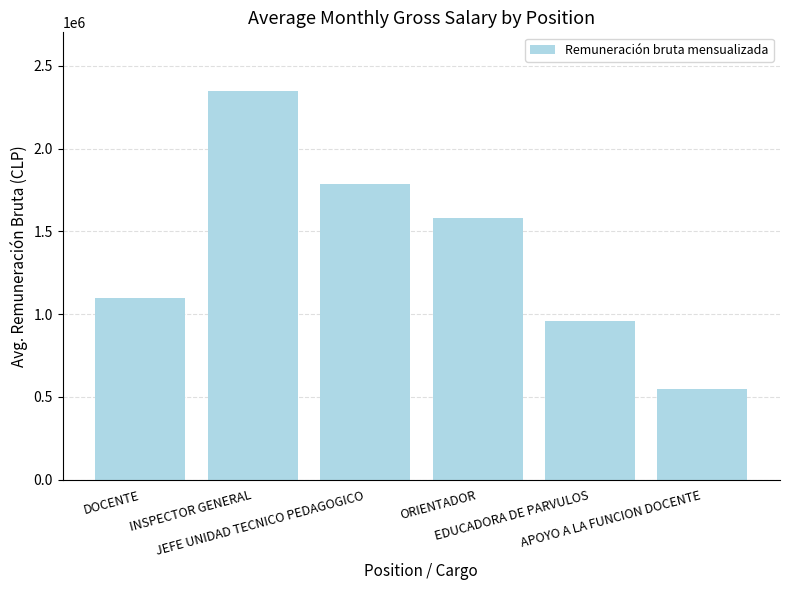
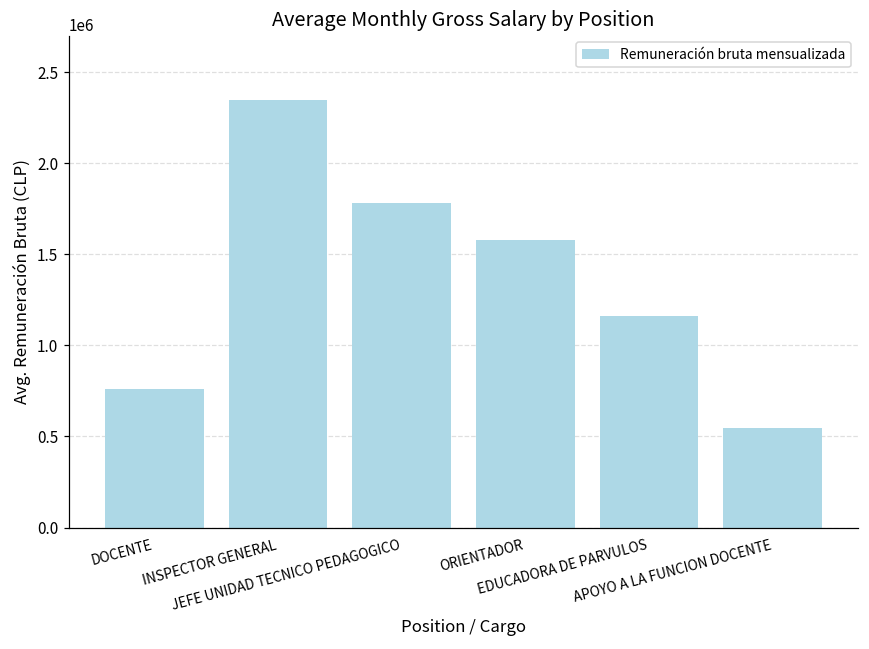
DOCENTE: 1100000 -> 760000
EDUCADORA DE PARVULOS: 960000 -> 1160000
